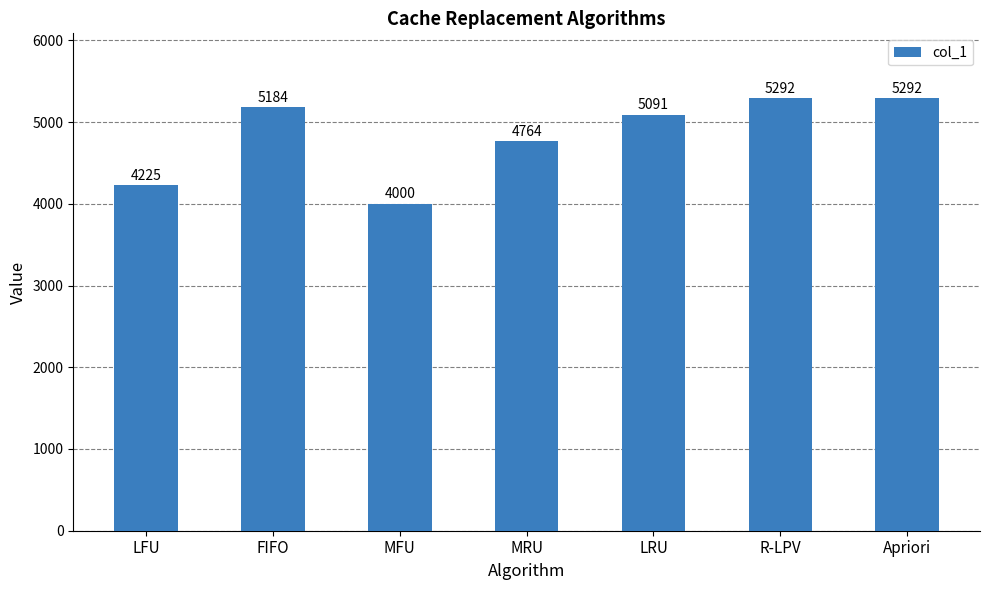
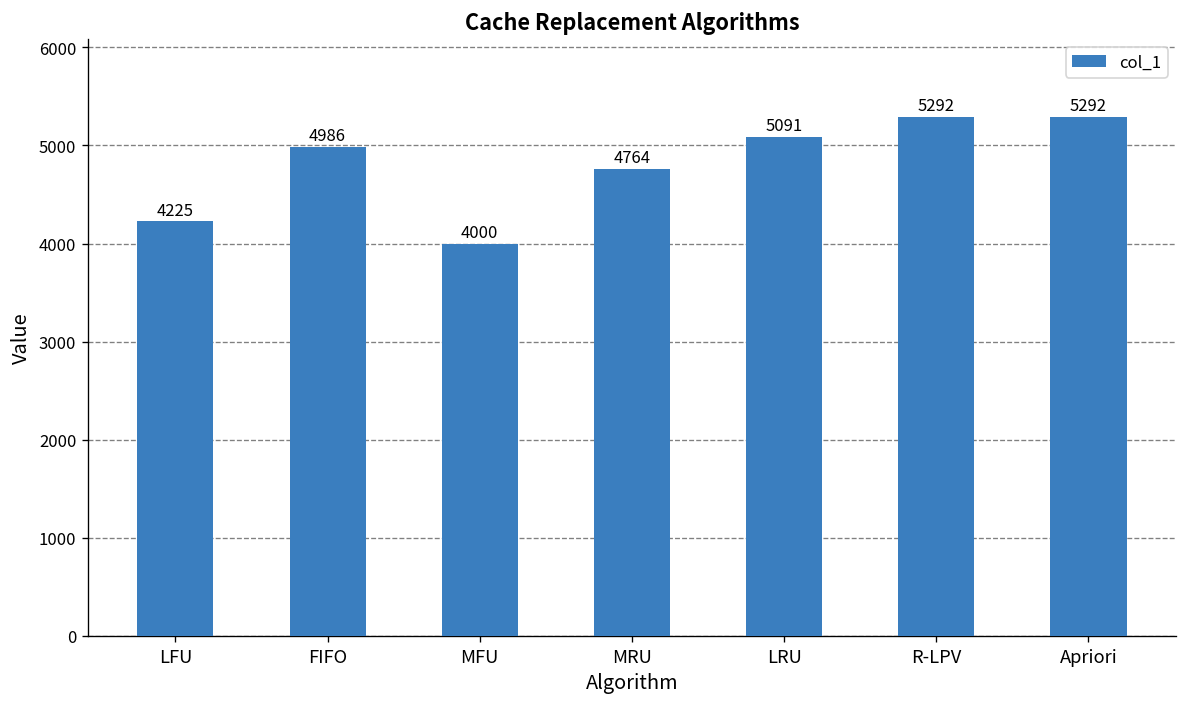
FIFO: 5184 -> 4986
